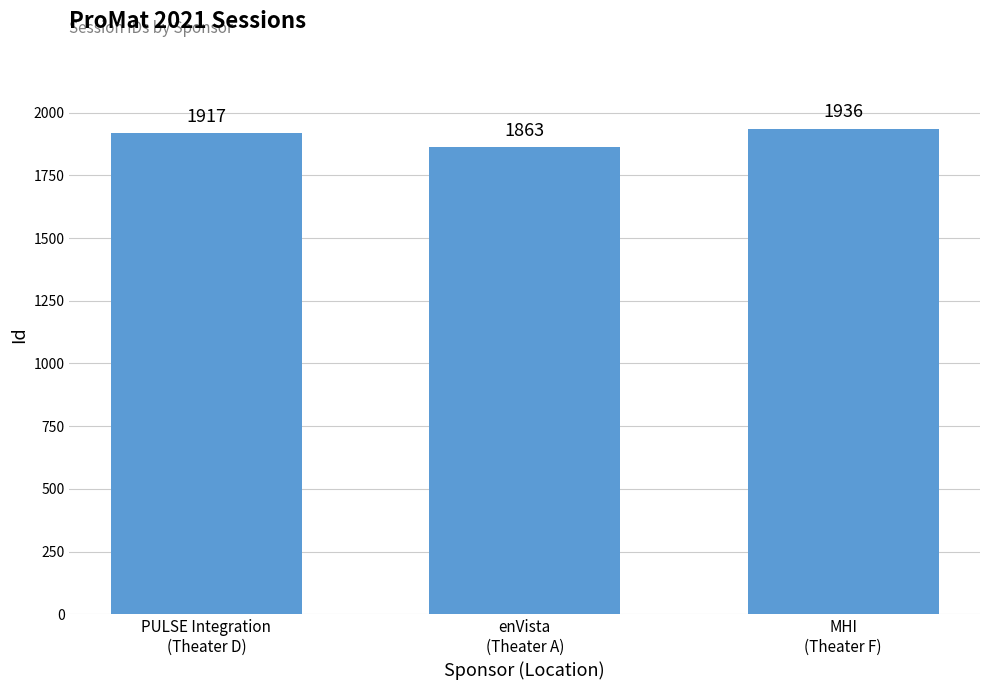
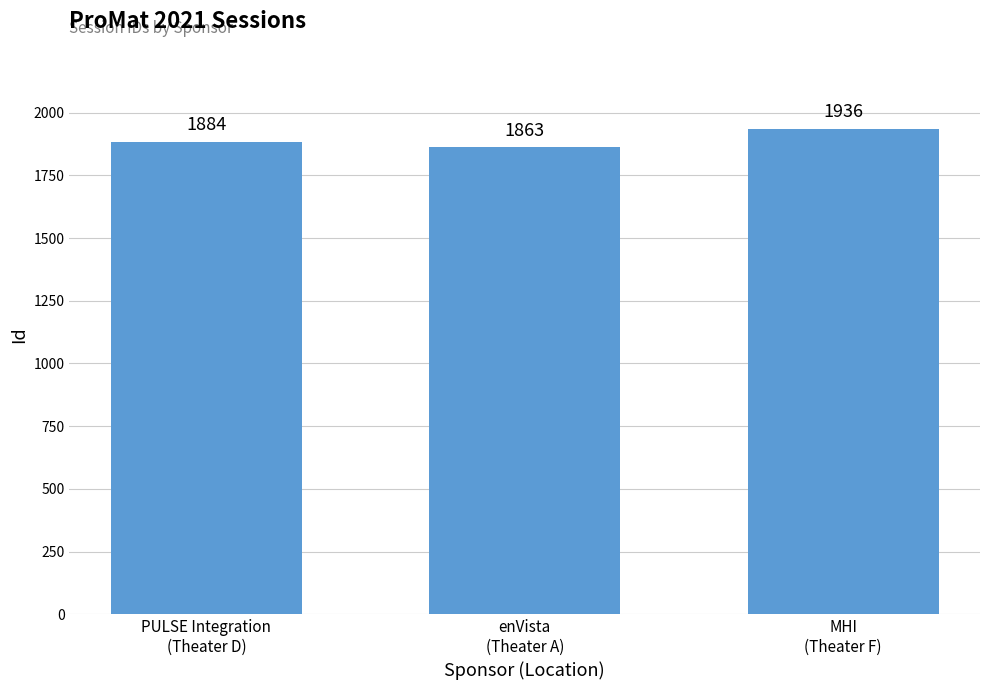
PULSE Integration (Theater D): 1917 -> 1884
